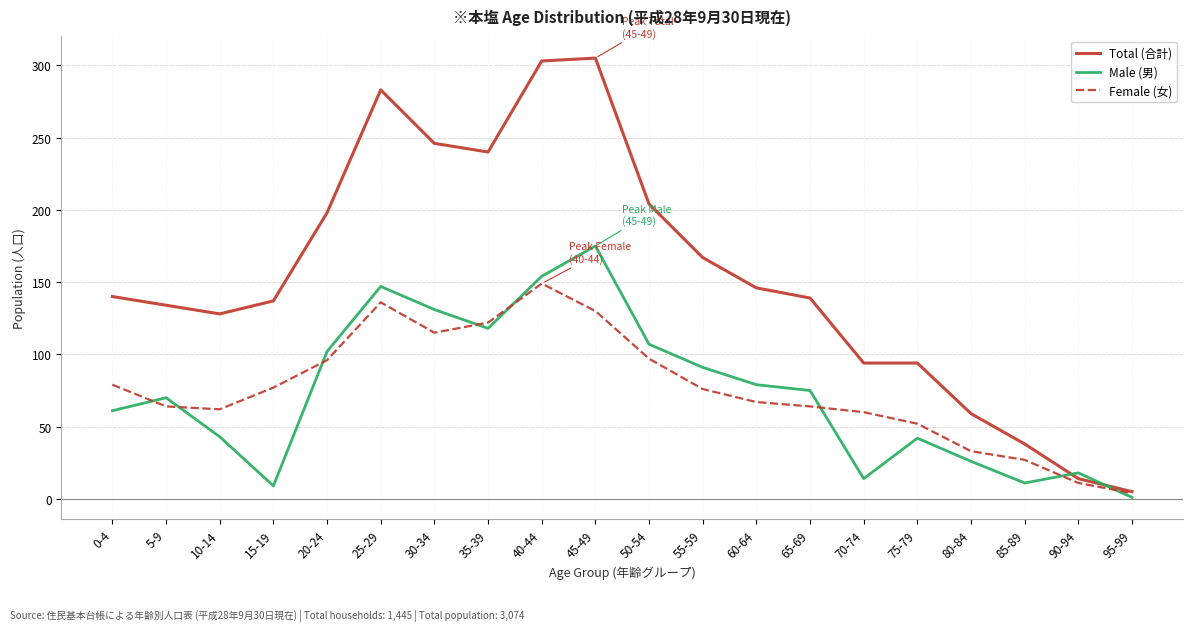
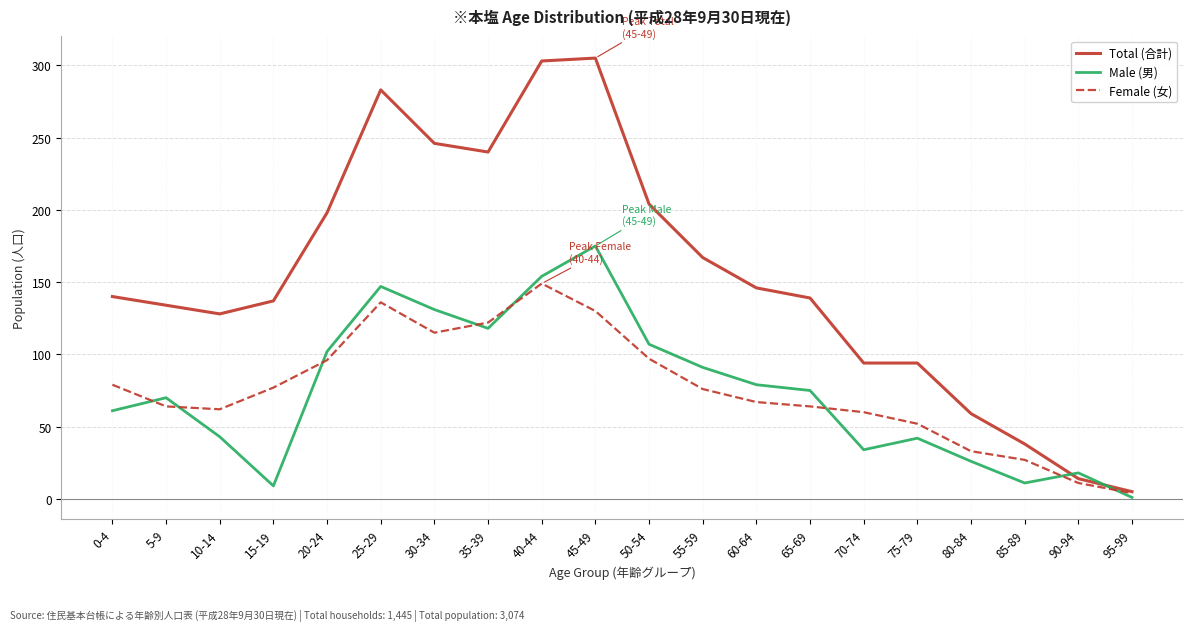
Male (男), 70-74: 14 -> 34
